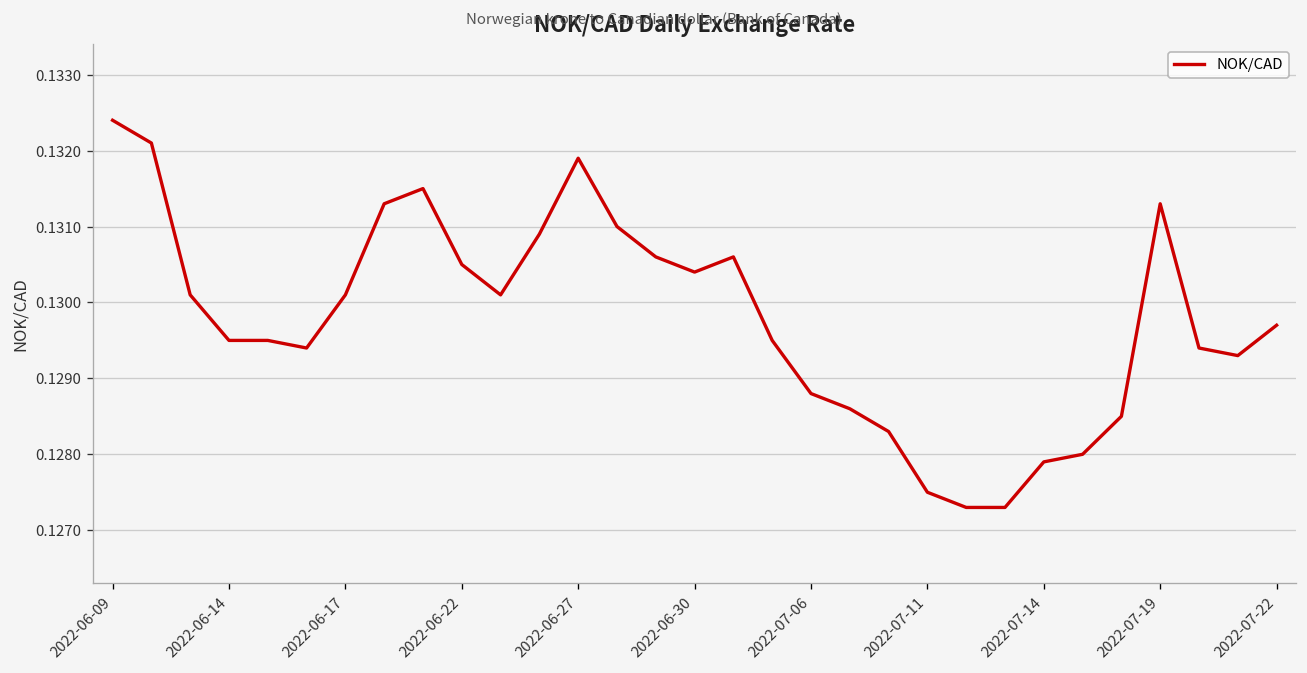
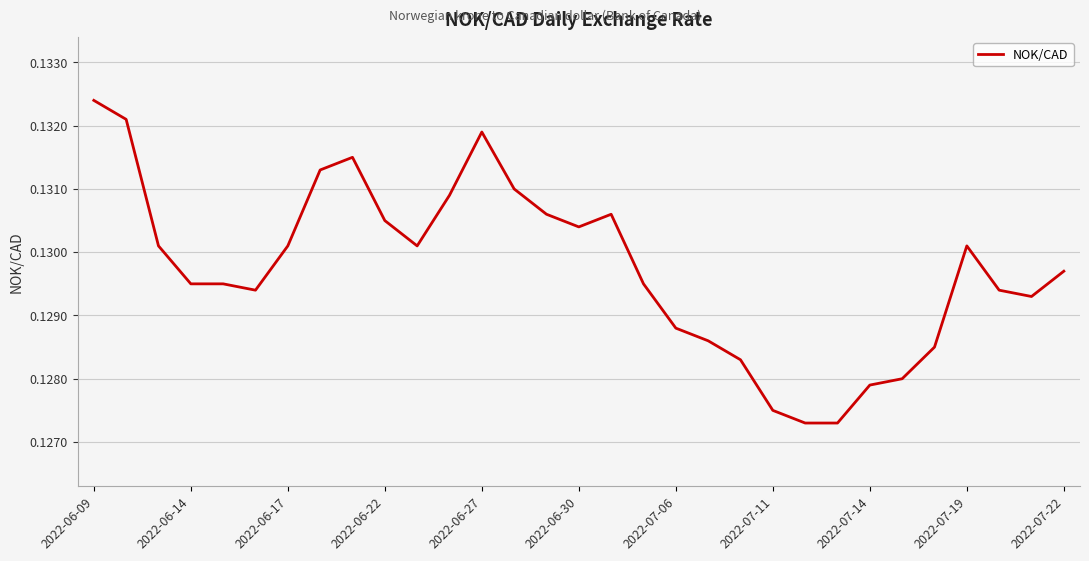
2022-07-19: 0.1313 -> 0.1301
